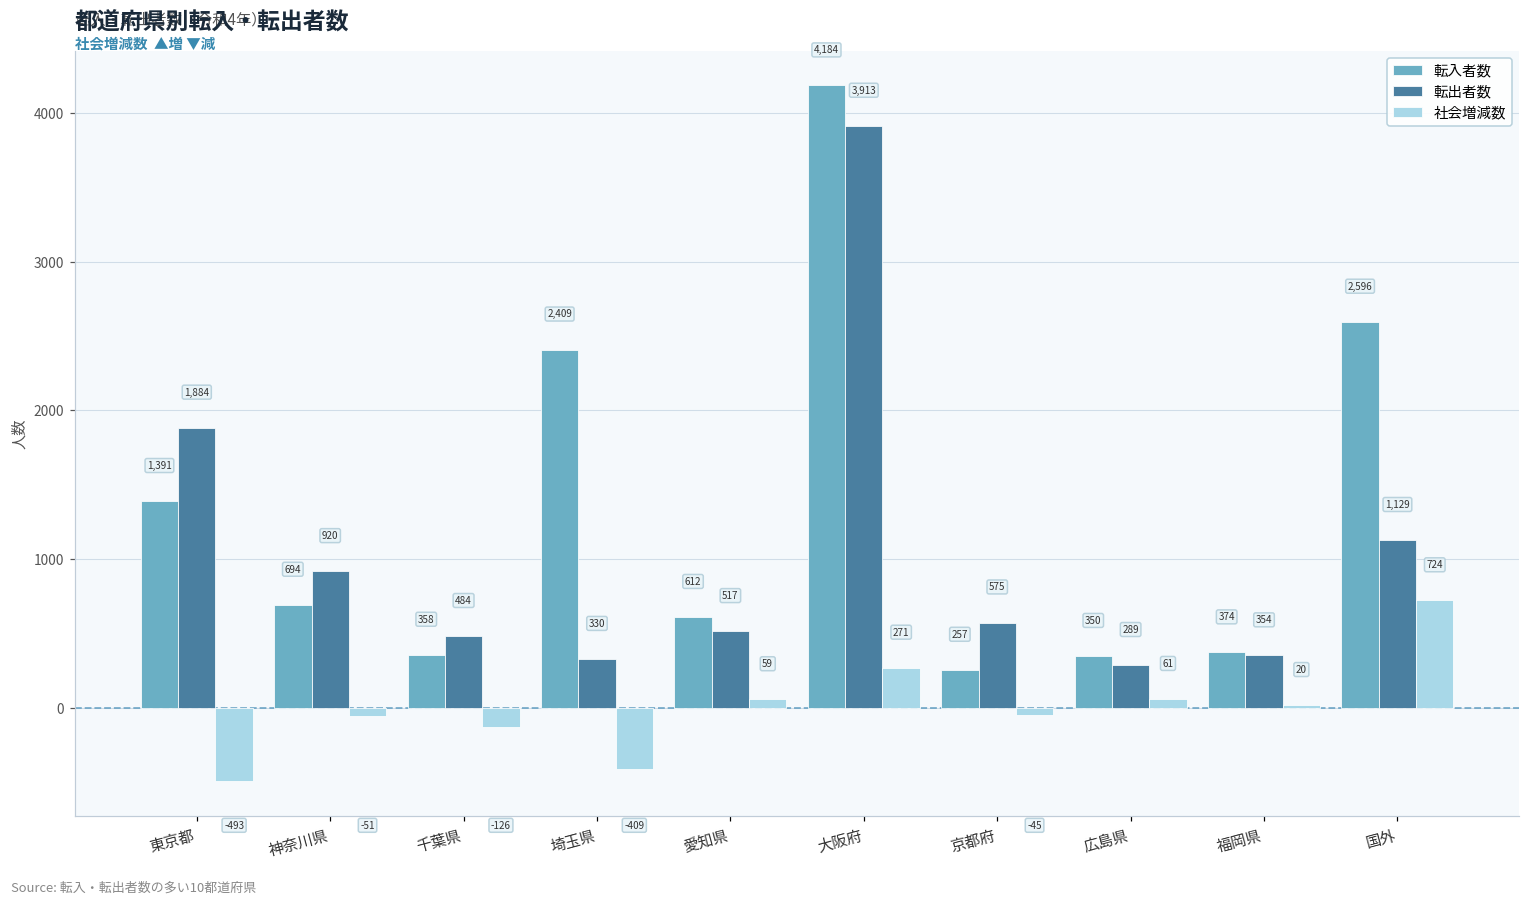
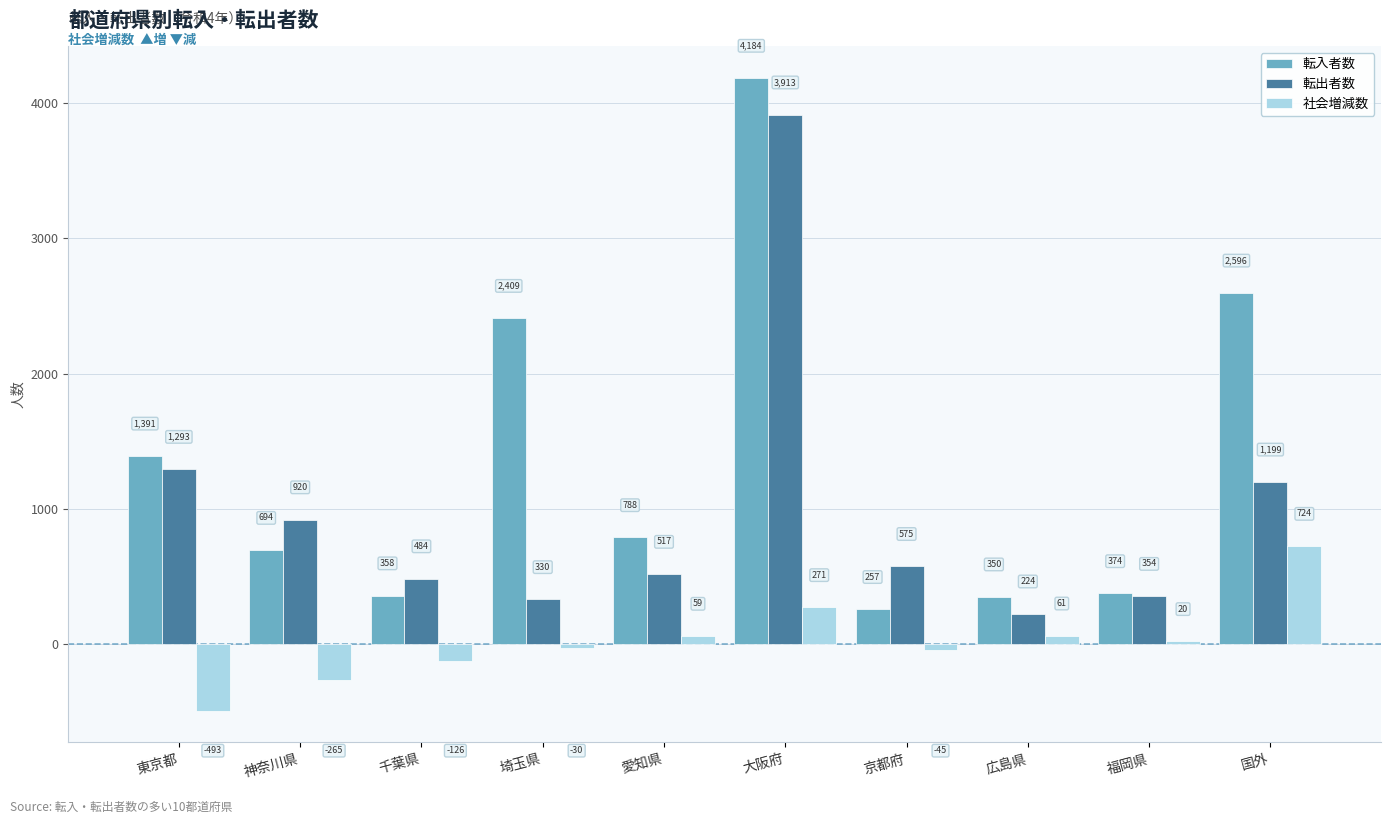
転出者数, 東京都: 1,884 -> 1,293
社会増減数, 神奈川県: -51 -> -265
社会増減数, 埼玉県: -409 -> -30
転入者数, 愛知県: 612 -> 788
転出者数, 広島県: 289 -> 224
転出者数, 国外: 1,129 -> 1,199
